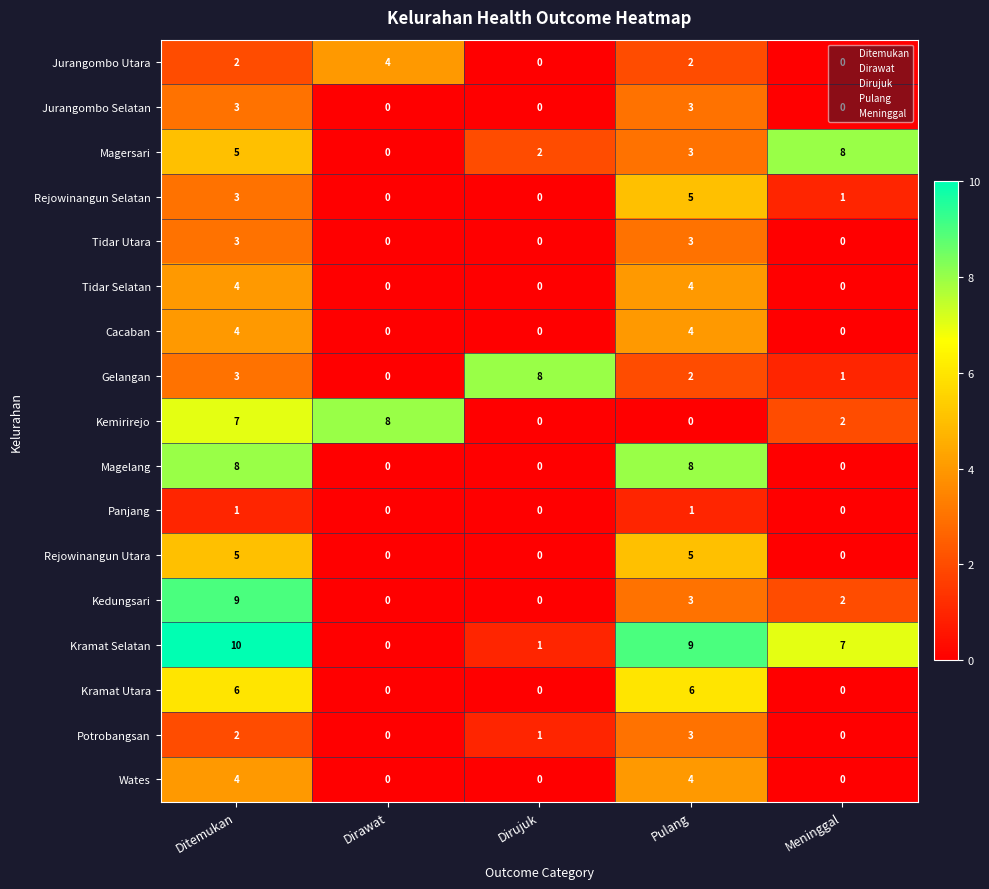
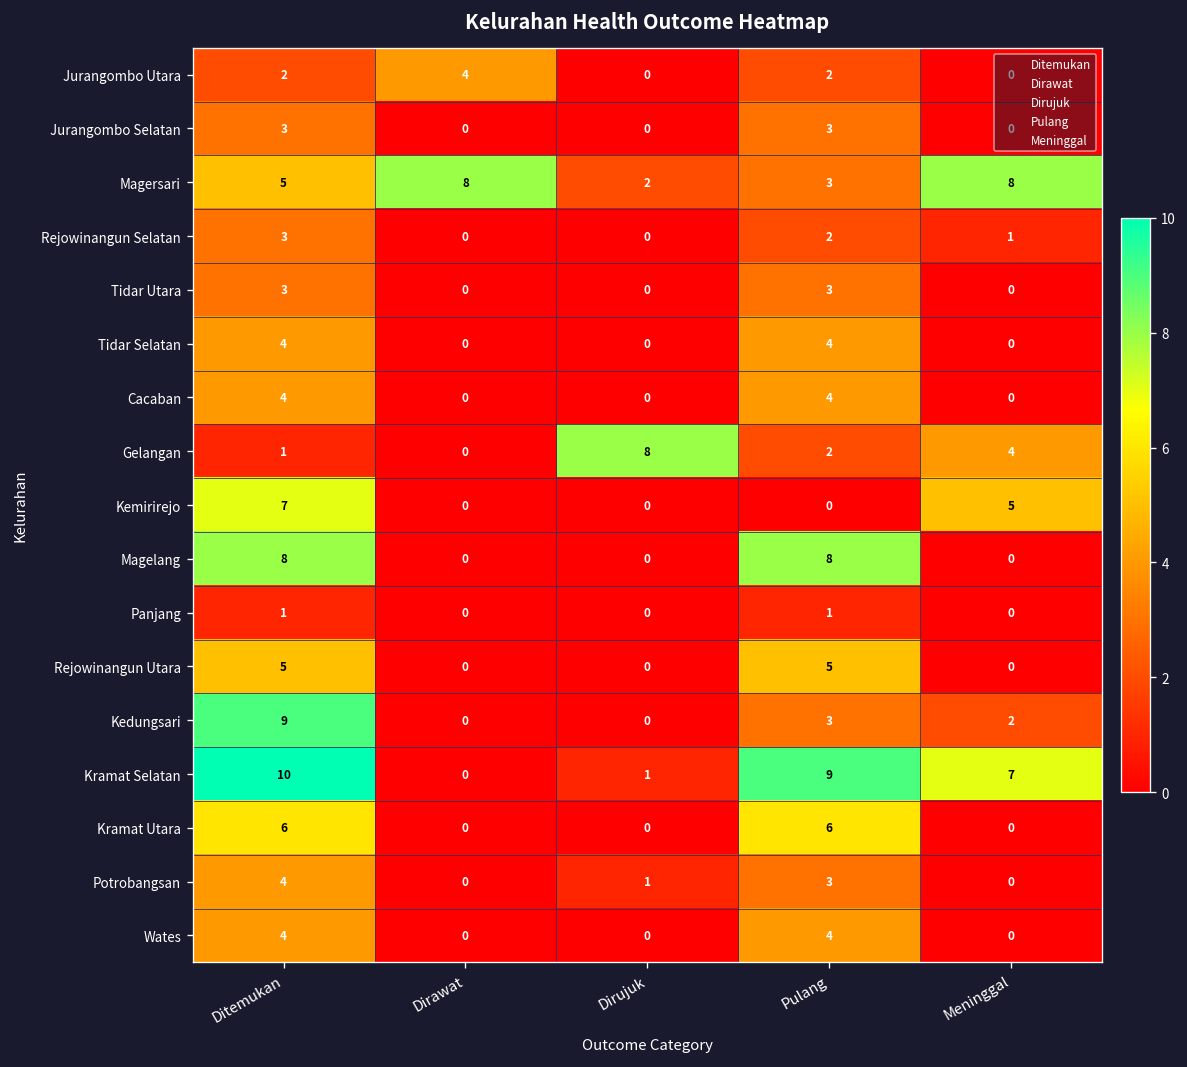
Magersari, Dirawat: 0 -> 8
Rejowinangun Selatan, Pulang: 5 -> 2
Gelangan, Ditemukan: 3 -> 1
Gelangan, Meninggal: 1 -> 4
Kemirirejo, Dirawat: 8 -> 0
Kemirirejo, Meninggal: 2 -> 5
Potrobangsan, Ditemukan: 2 -> 4
